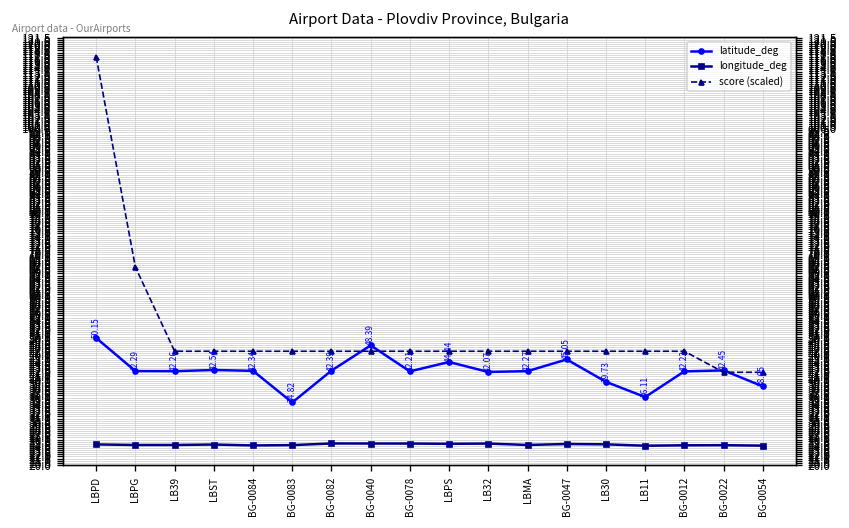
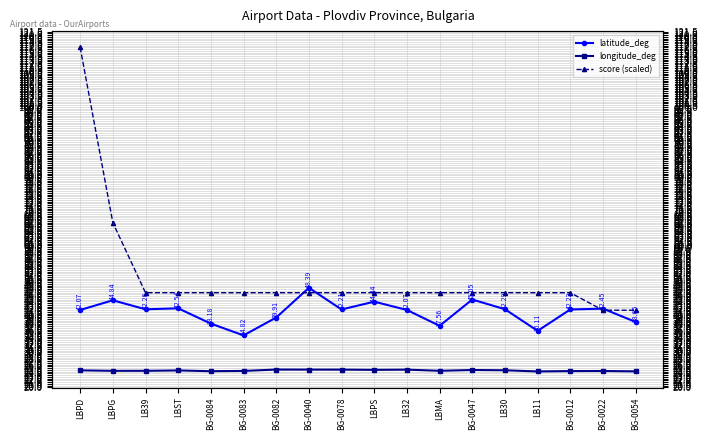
latitude_deg, LBPD: 50.15 -> 42.07
latitude_deg, LBPG: 42.29 -> 44.84
latitude_deg, BG-0084: 42.34 -> 38.18
latitude_deg, BG-0082: 42.39 -> 39.91
latitude_deg, LBMA: 42.27 -> 37.56
latitude_deg, LB30: 39.73 -> 42.29
